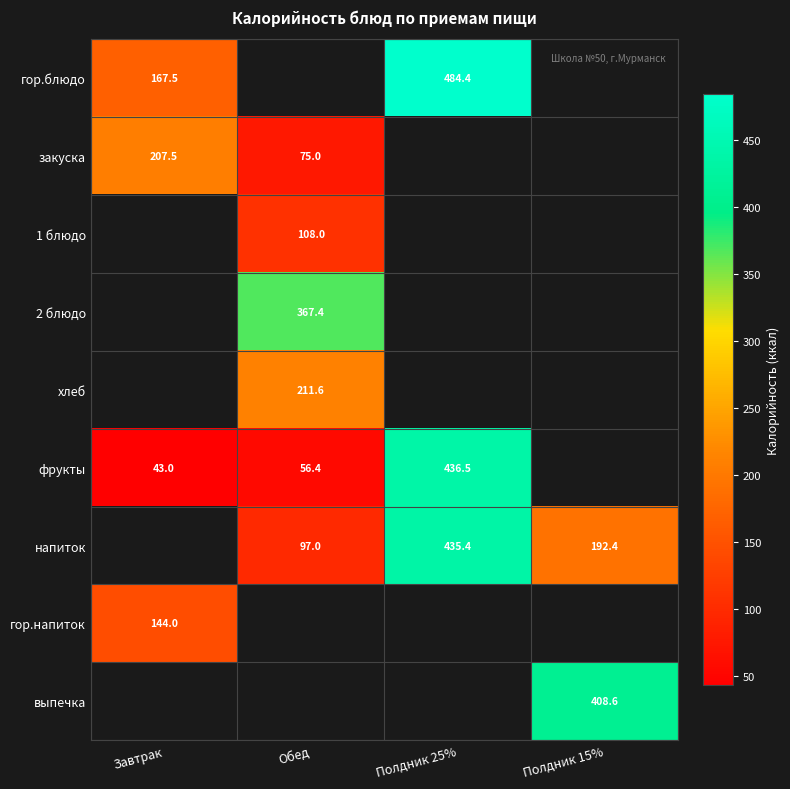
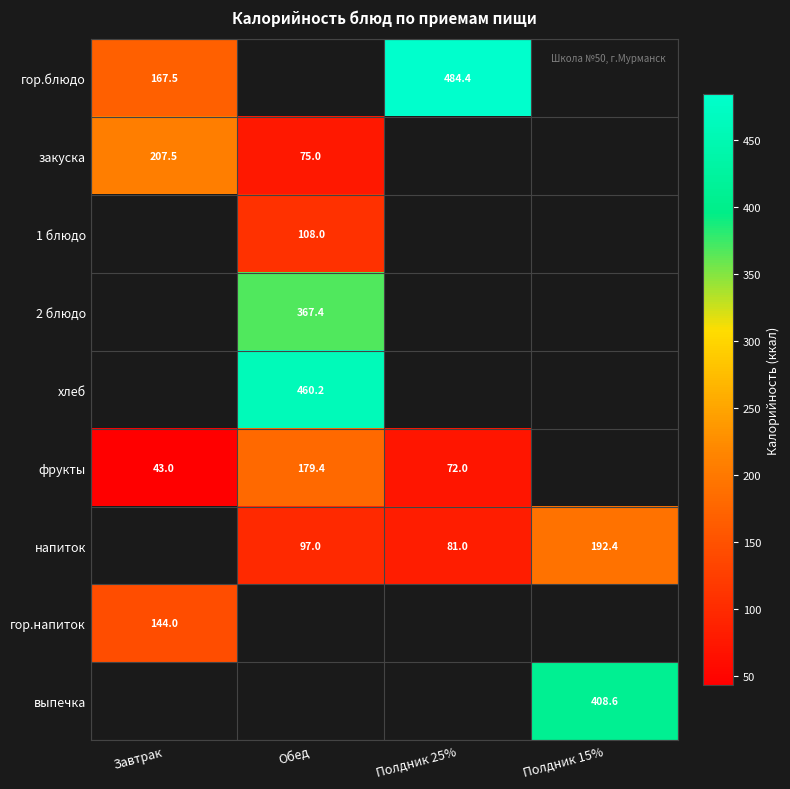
хлеб, Обед: 211.6 -> 460.2
фрукты, Обед: 56.4 -> 179.4
фрукты, Полдник 25%: 436.5 -> 72.0
напиток, Полдник 25%: 435.4 -> 81.0
